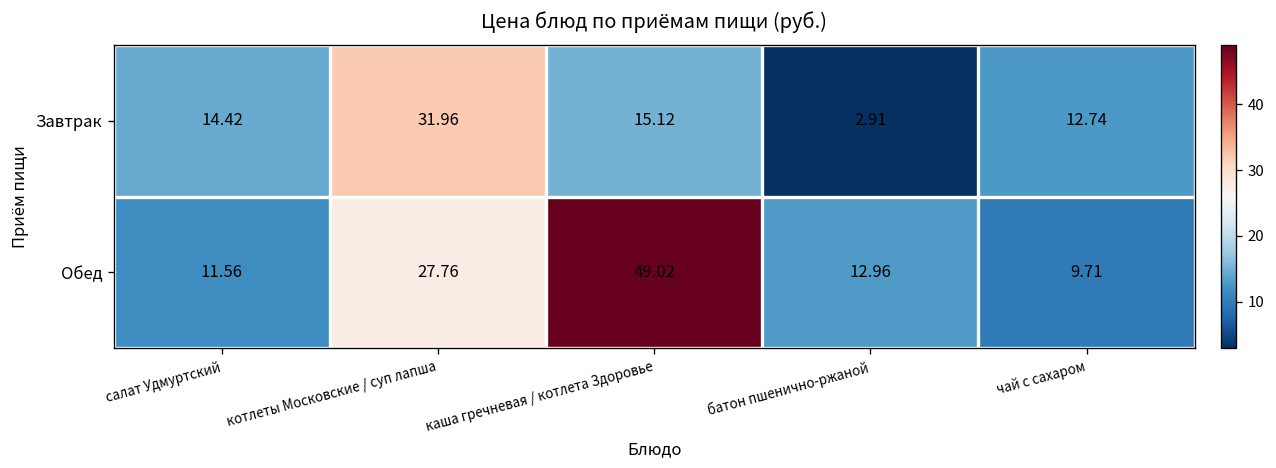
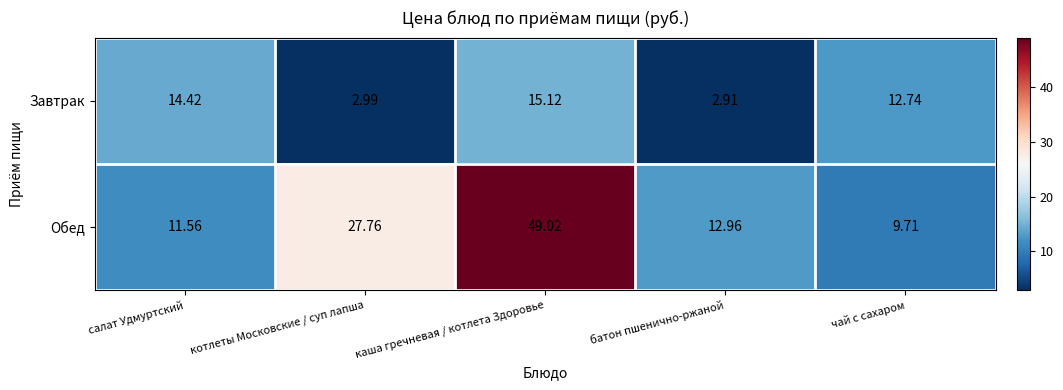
Завтрак, котлеты Московские / суп лапша: 31.96 -> 2.99
